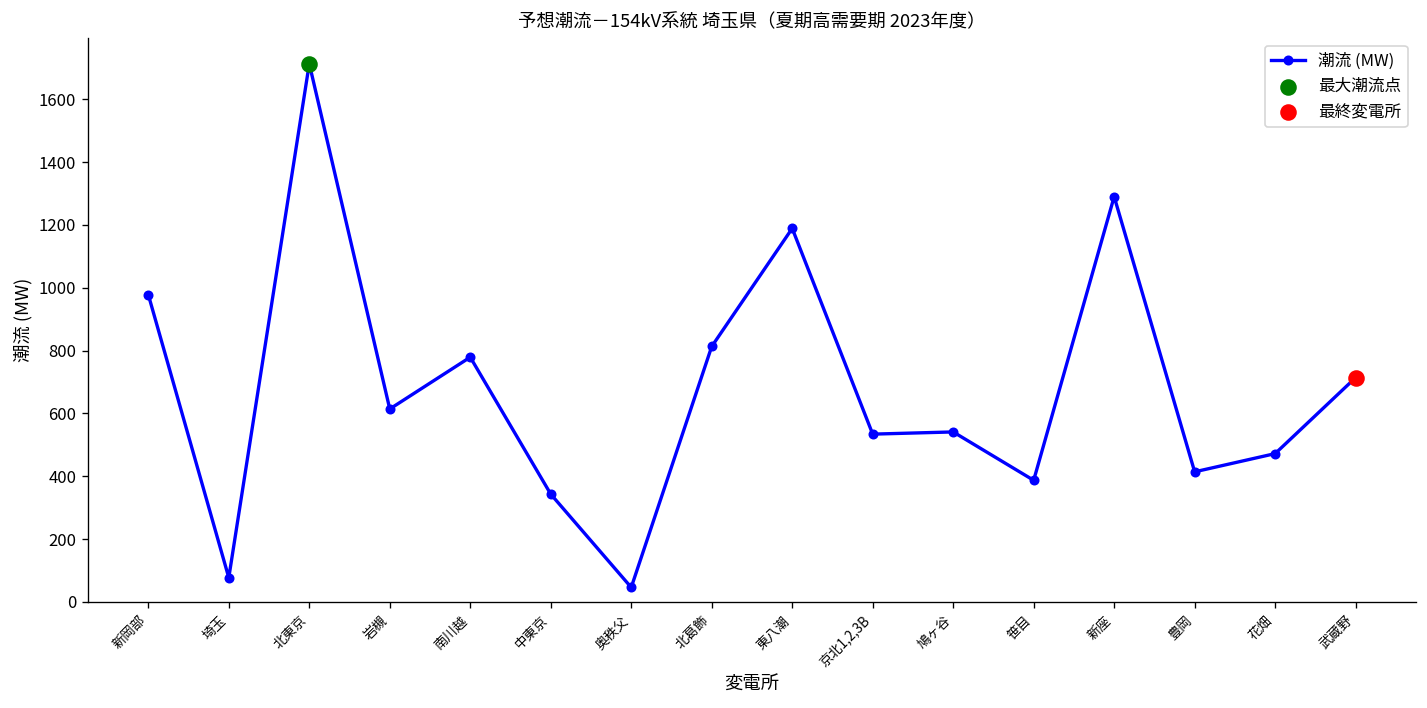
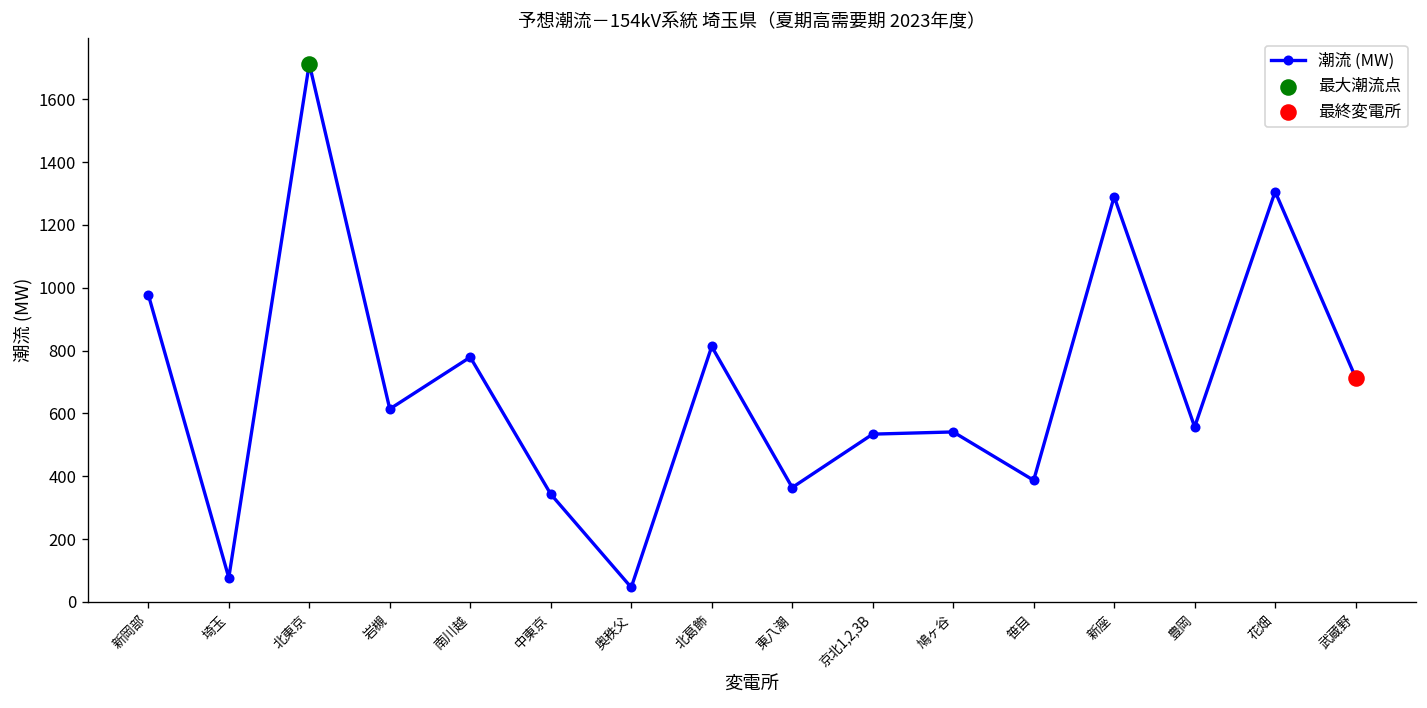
潮流 (MW), 東八潮: 1190 -> 360
潮流 (MW), 豊岡: 410 -> 560
潮流 (MW), 花畑: 470 -> 1310
